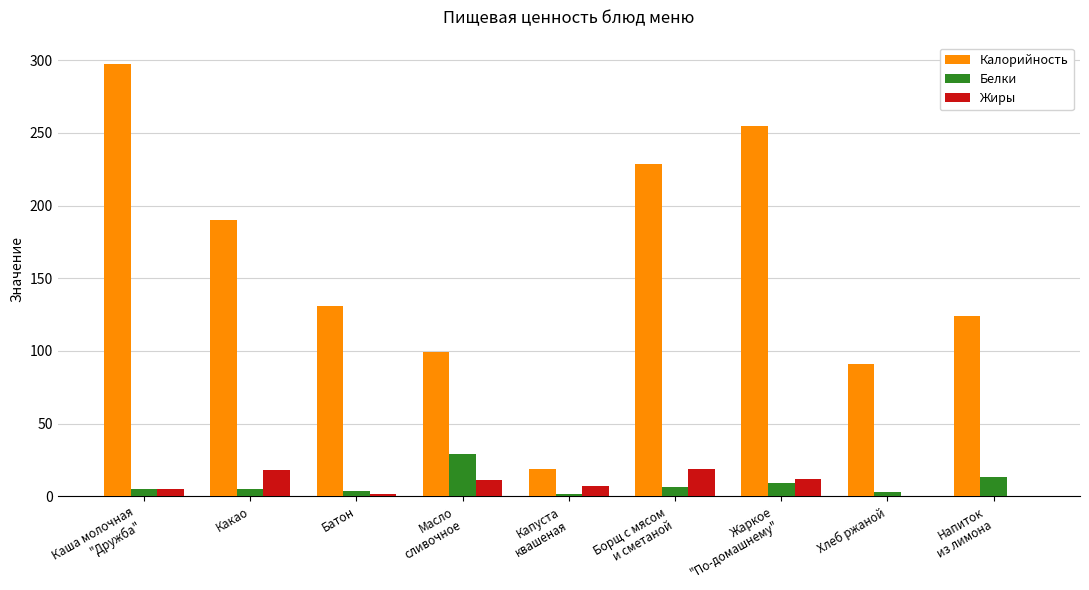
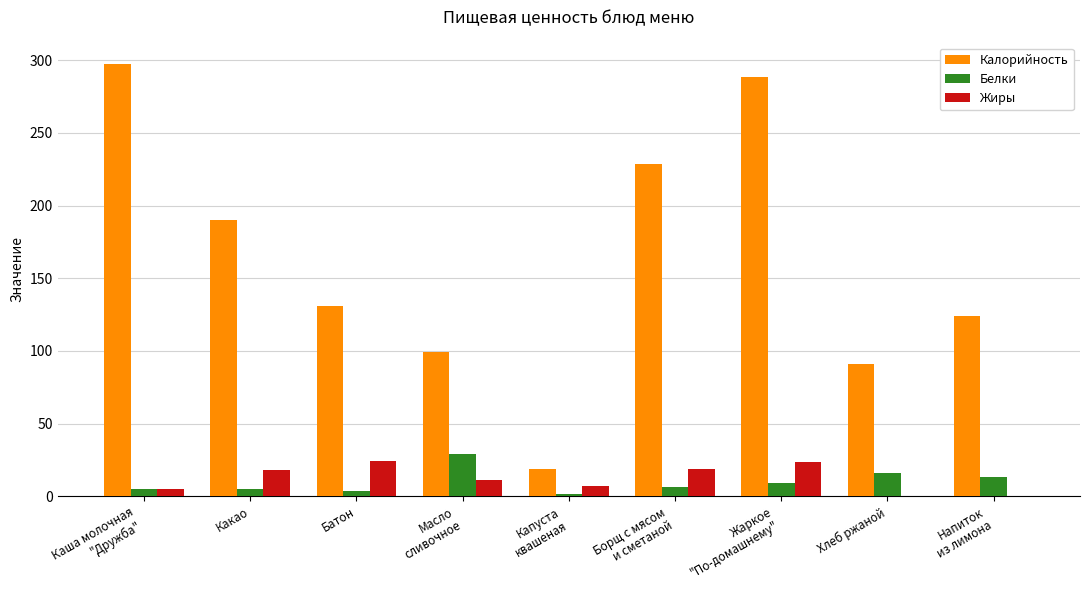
Жиры, Батон: 2 -> 24
Калорийность, Жаркое "По-домашнему": 255 -> 289
Жиры, Жаркое "По-домашнему": 12 -> 23
Белки, Хлеб ржаной: 3 -> 16
